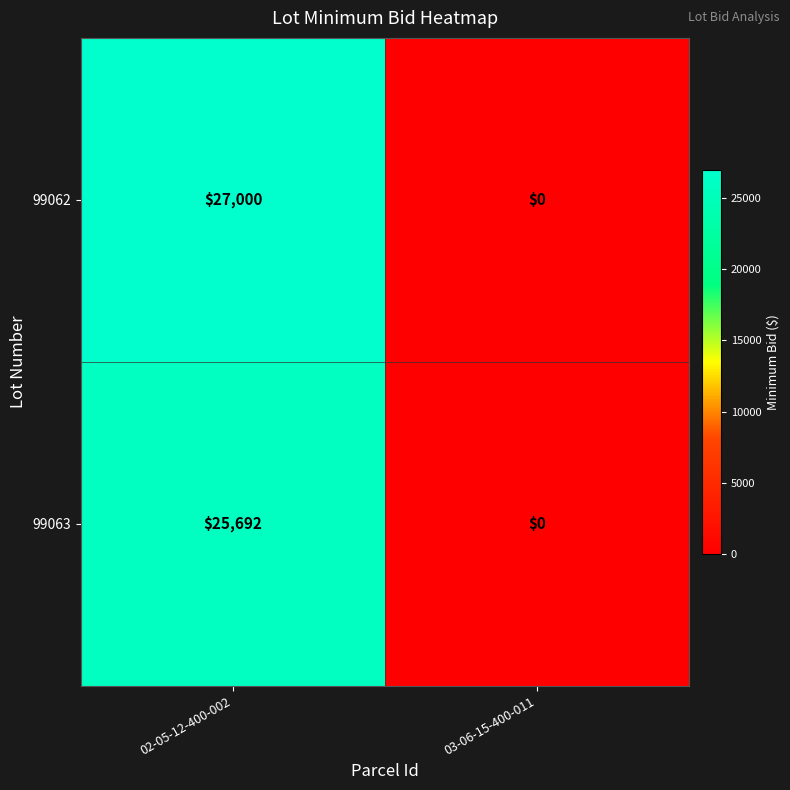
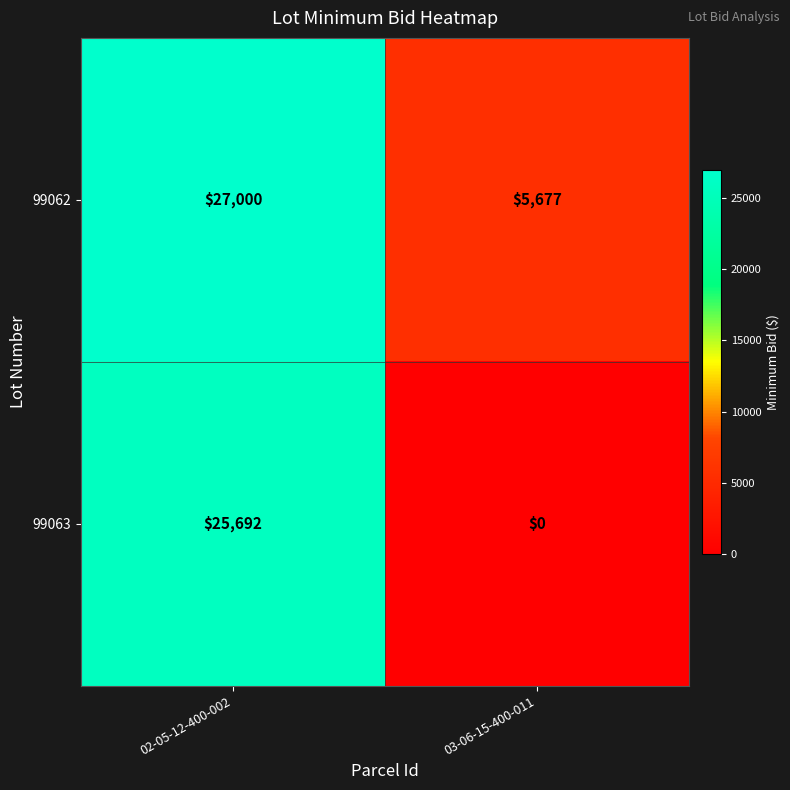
99062, 03-06-15-400-011: $0 -> $5,677
